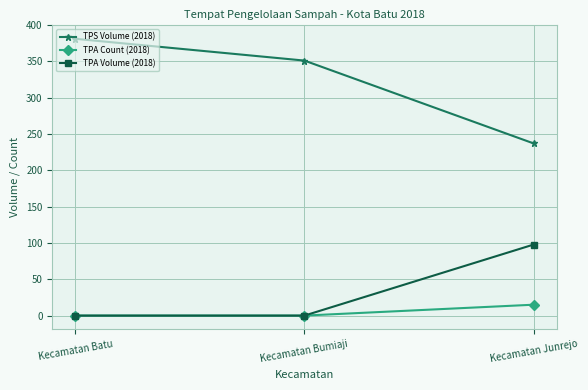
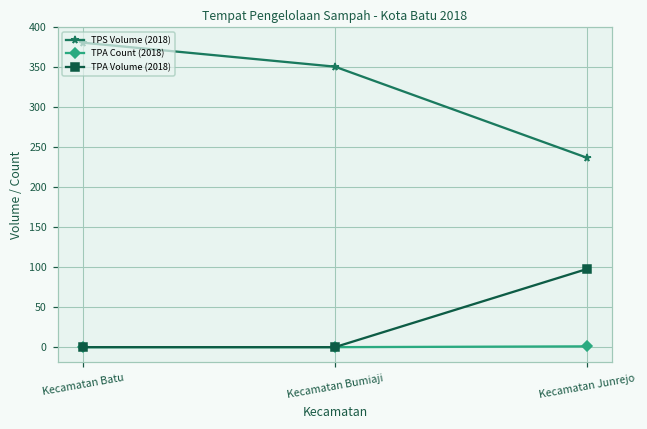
TPA Count (2018), Kecamatan Junrejo: 20 -> 0
